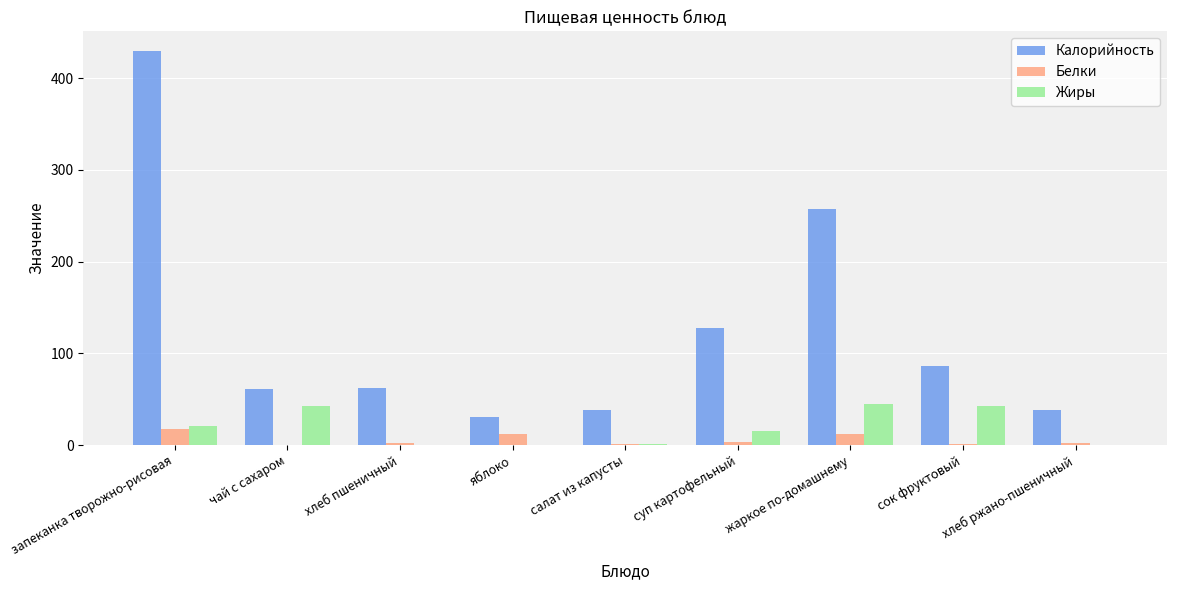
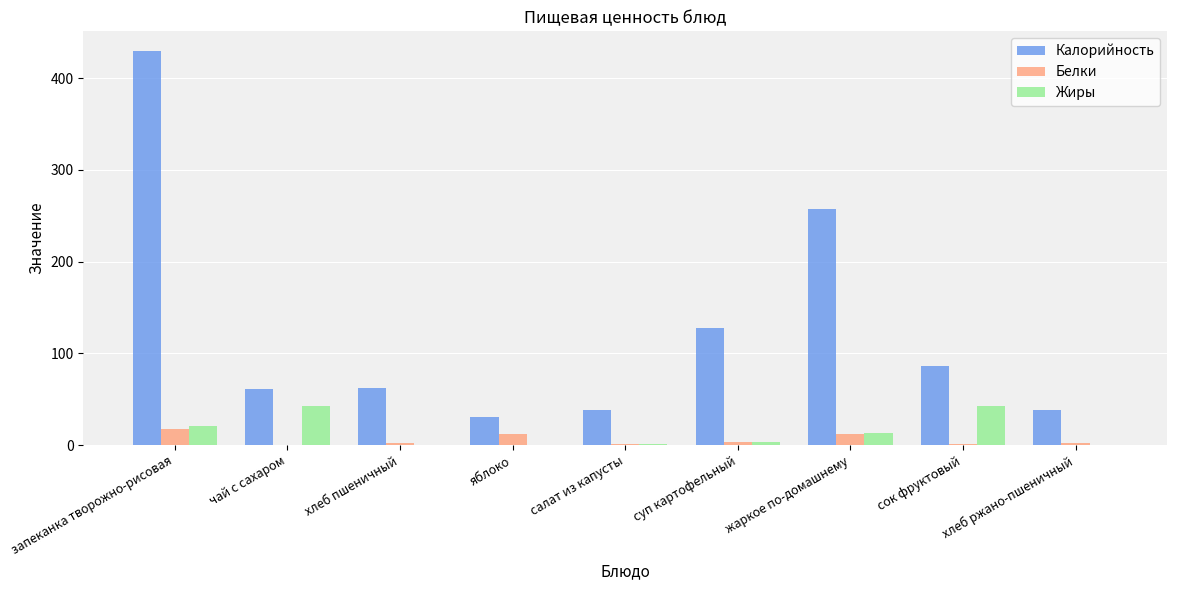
Жиры, суп картофельный: 20 -> 0
Жиры, жаркое по-домашнему: 50 -> 10
